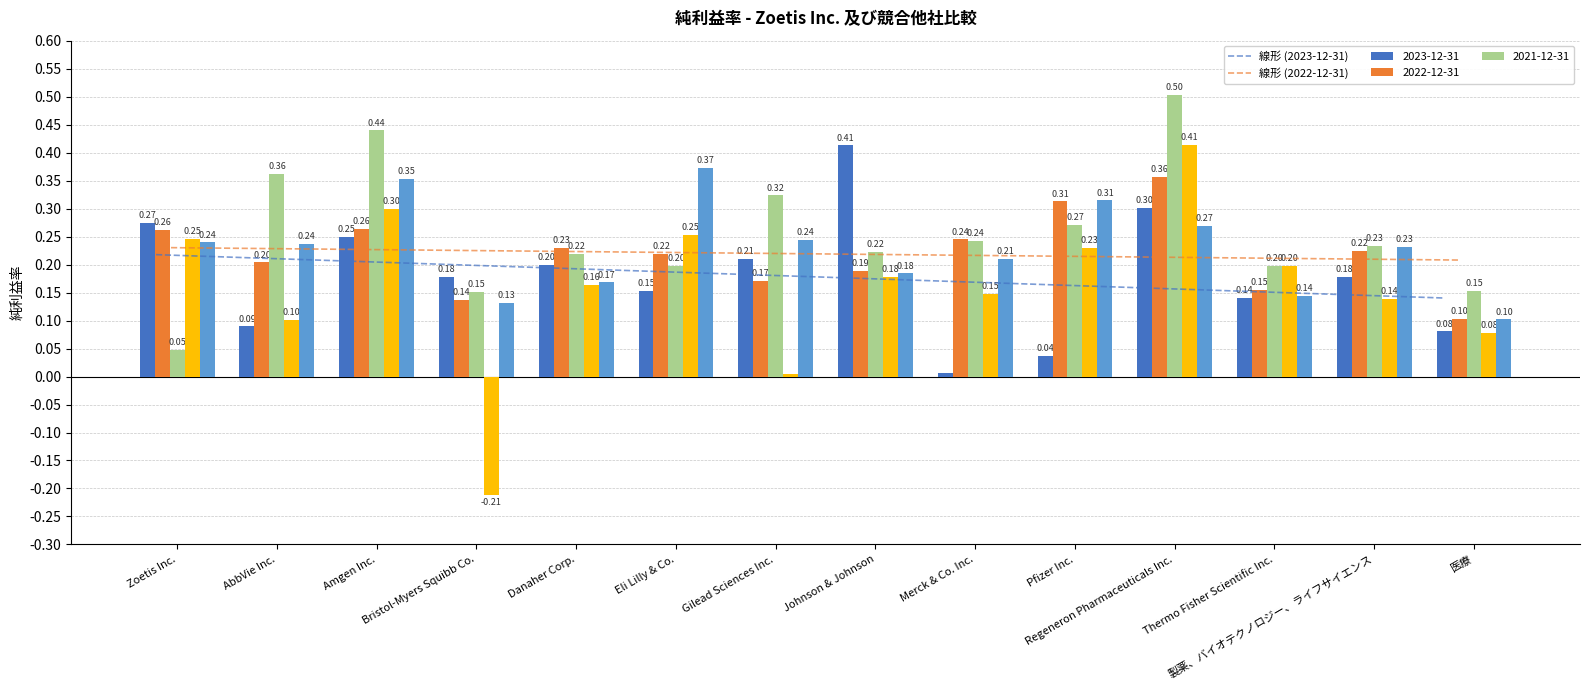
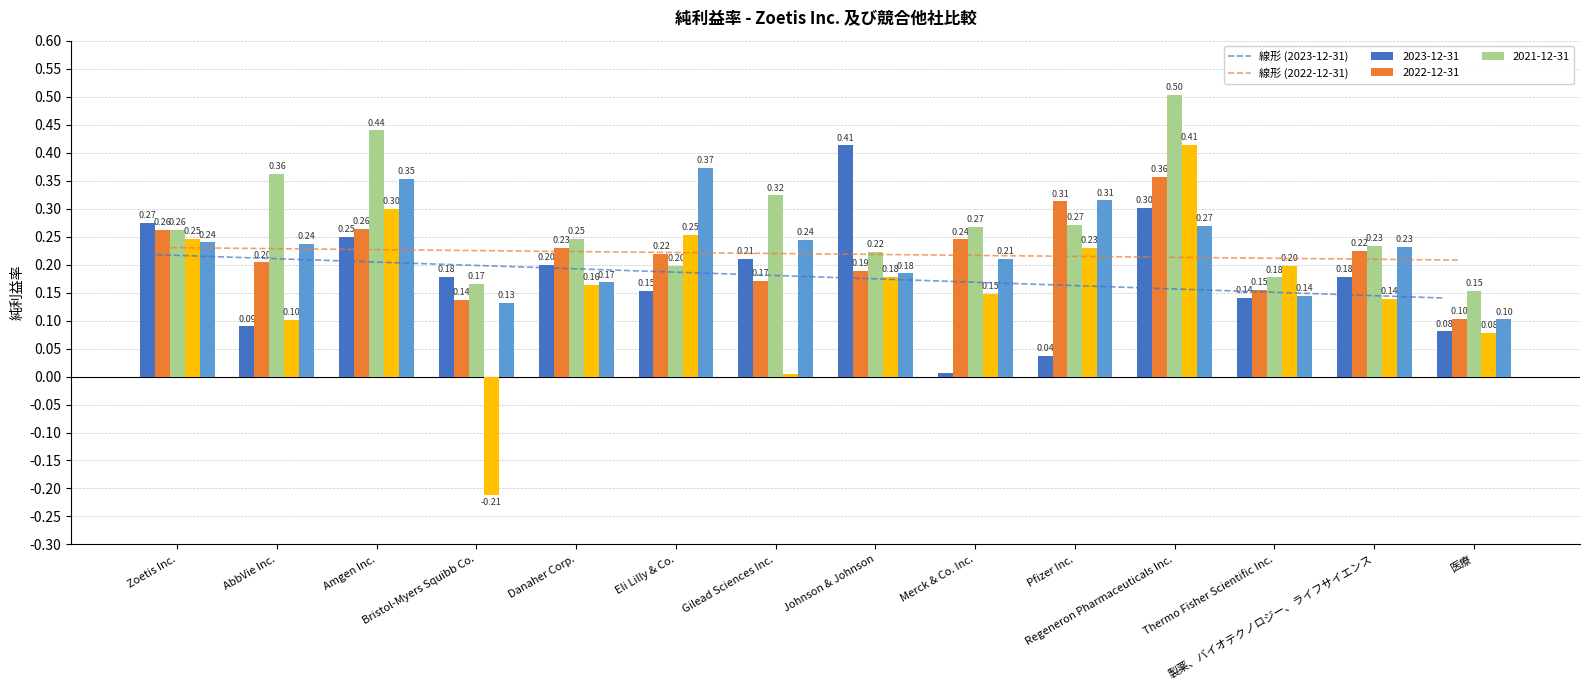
2021-12-31, Zoetis Inc.: 0.05 -> 0.26
2021-12-31, Bristol-Myers Squibb Co.: 0.15 -> 0.17
2021-12-31, Danaher Corp.: 0.22 -> 0.25
2021-12-31, Merck & Co. Inc.: 0.24 -> 0.27
2021-12-31, Thermo Fisher Scientific Inc.: 0.20 -> 0.18
